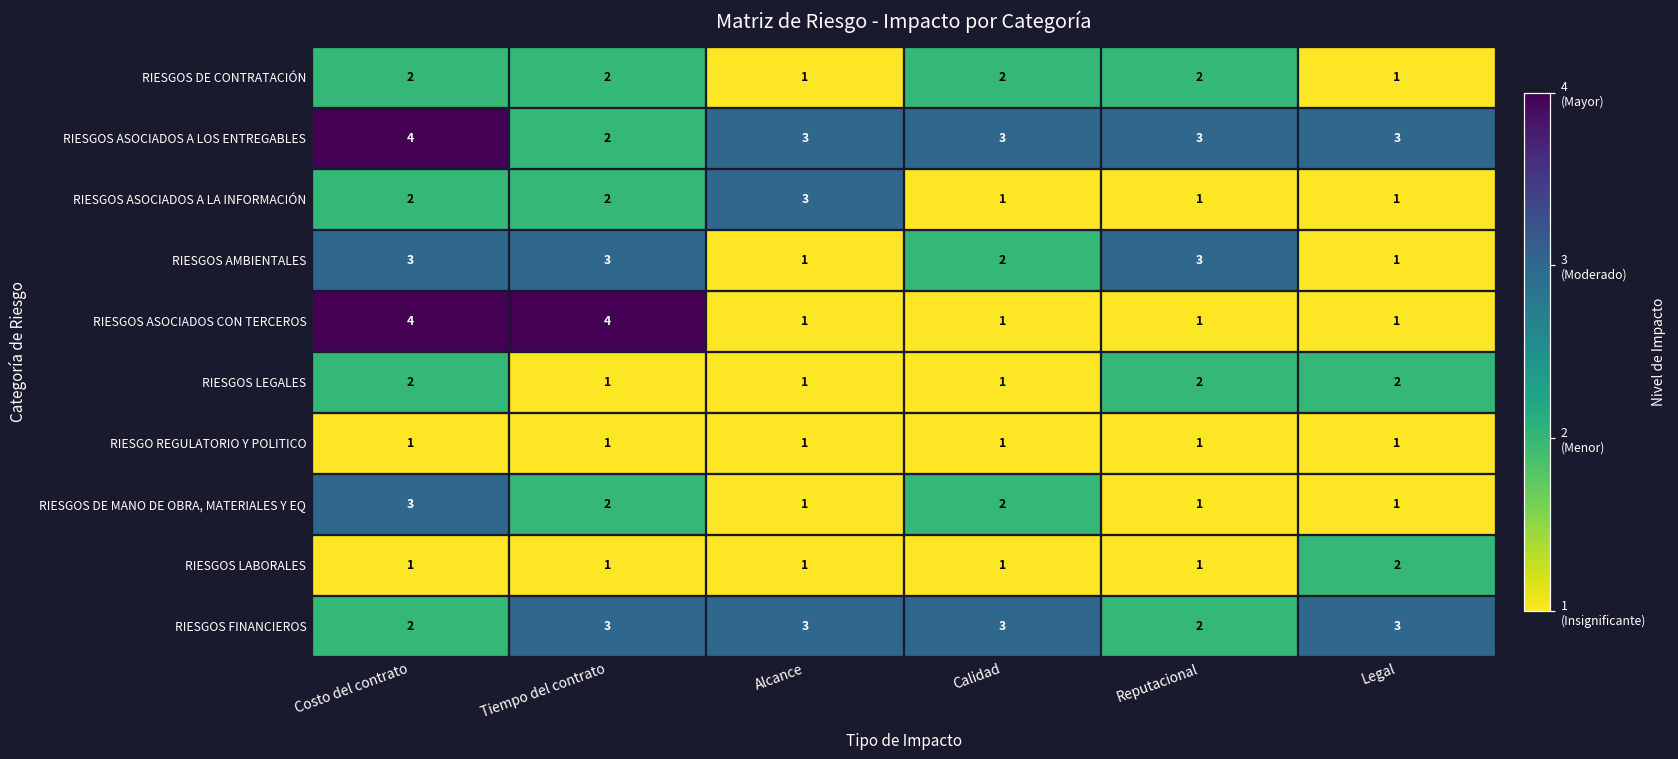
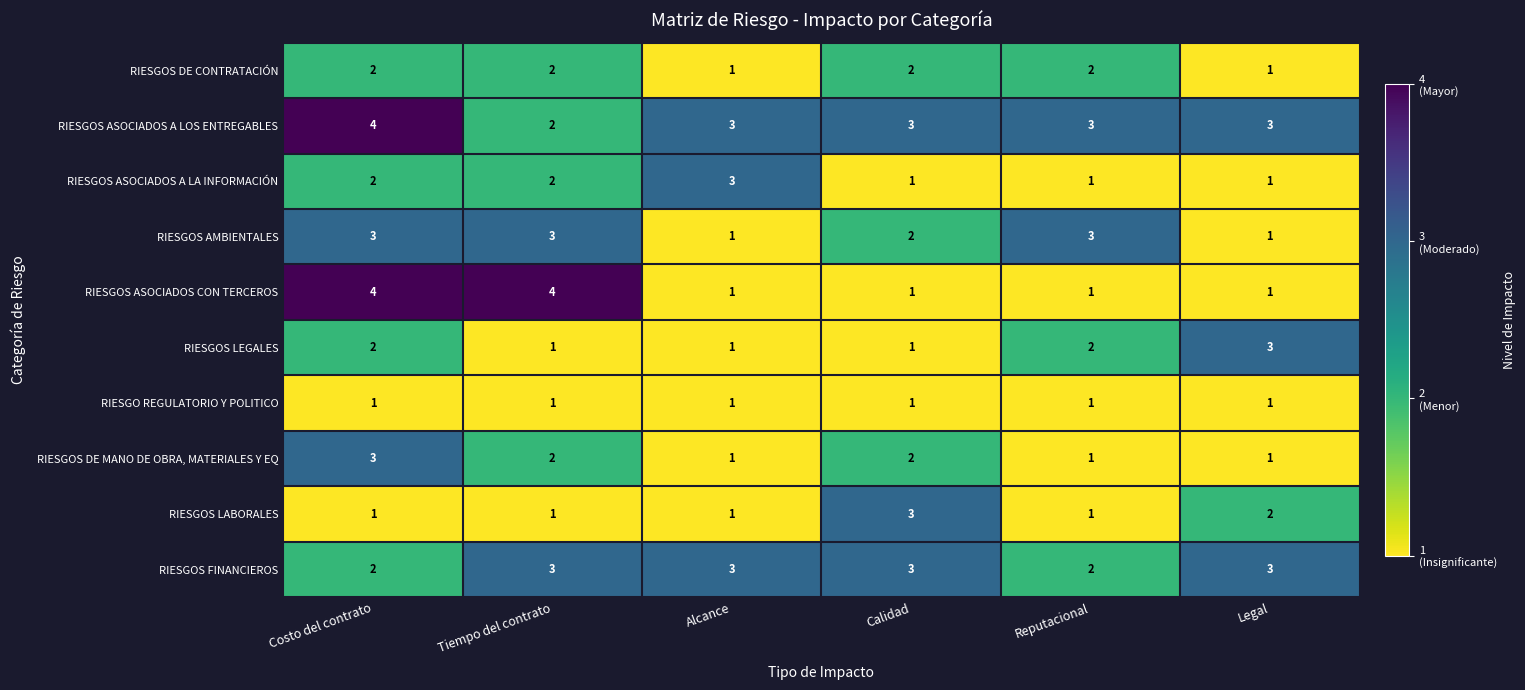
RIESGOS LEGALES, Legal: 2 -> 3
RIESGOS LABORALES, Calidad: 1 -> 3
